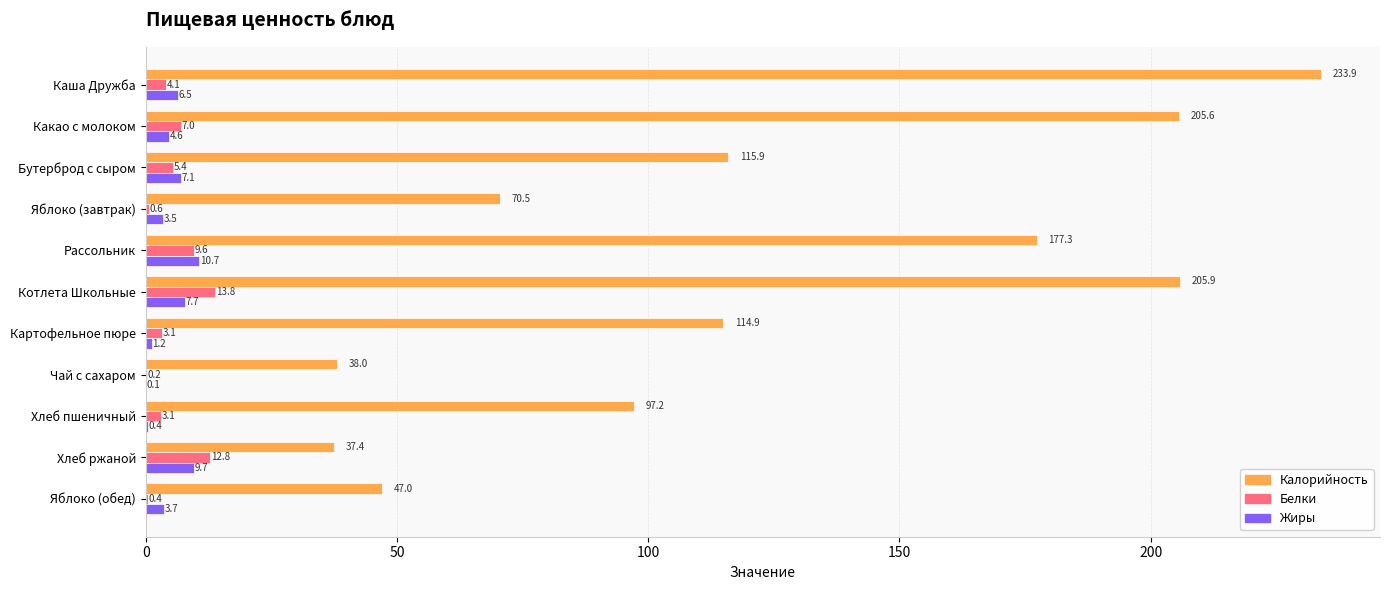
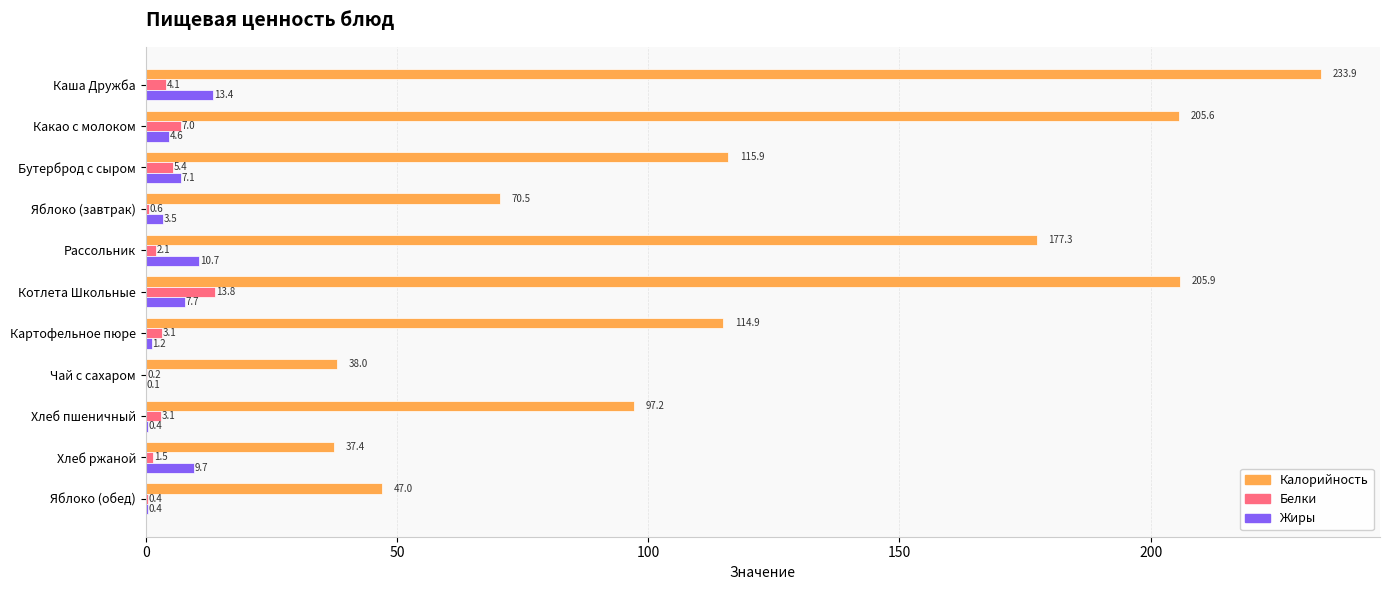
Жиры, Каша Дружба: 6.5 -> 13.4
Белки, Рассольник: 9.6 -> 2.1
Белки, Хлеб ржаной: 12.8 -> 1.5
Жиры, Яблоко (обед): 3.7 -> 0.4
